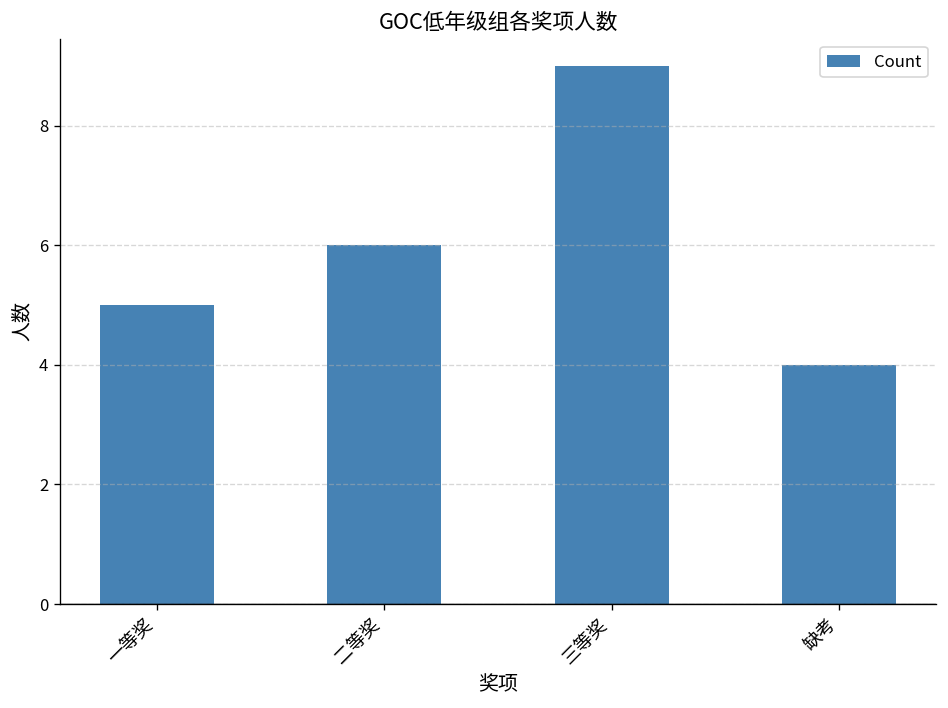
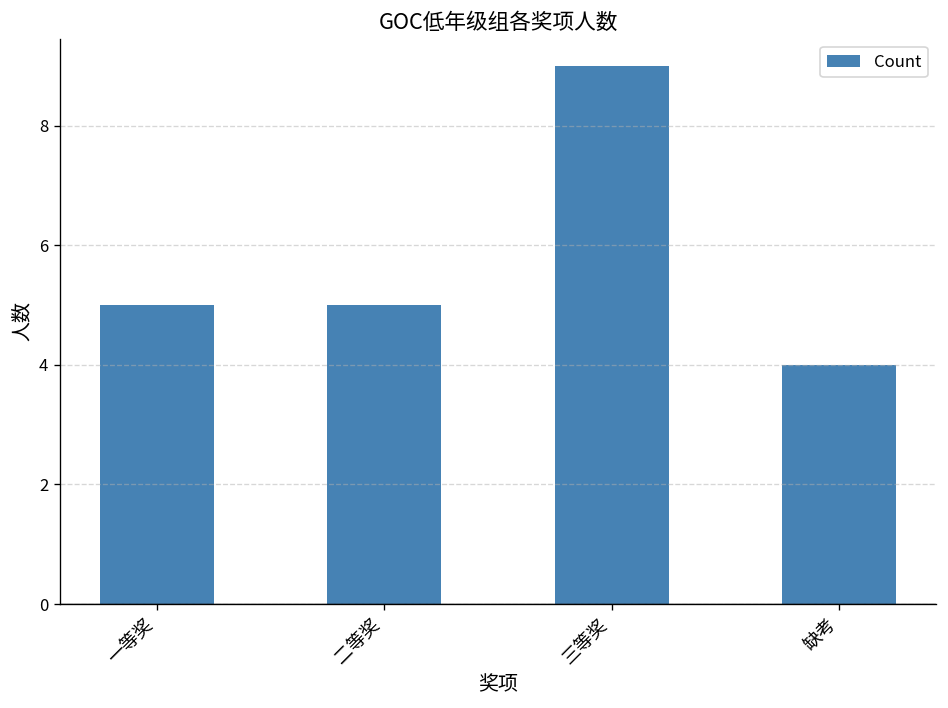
二等奖: 6 -> 5
